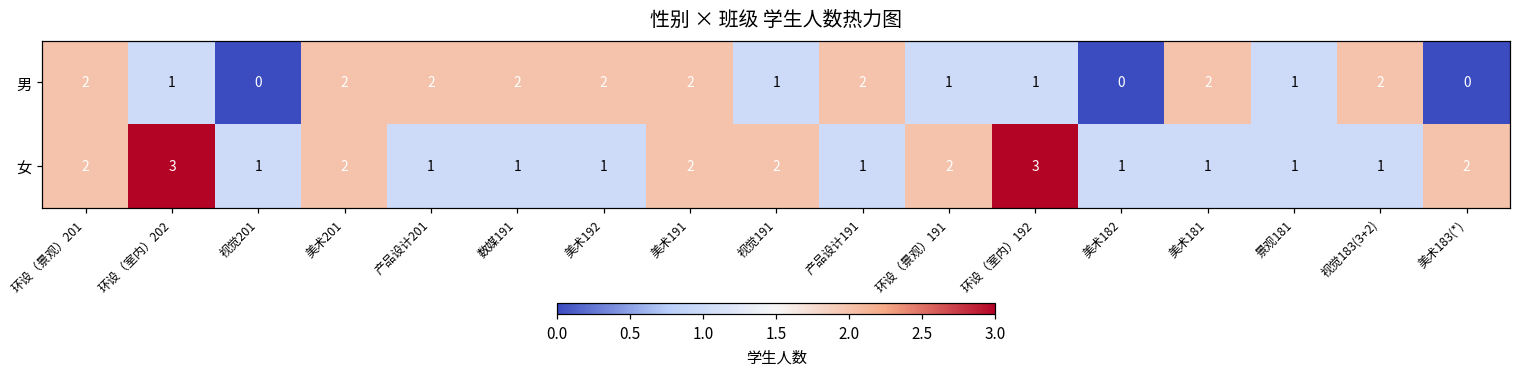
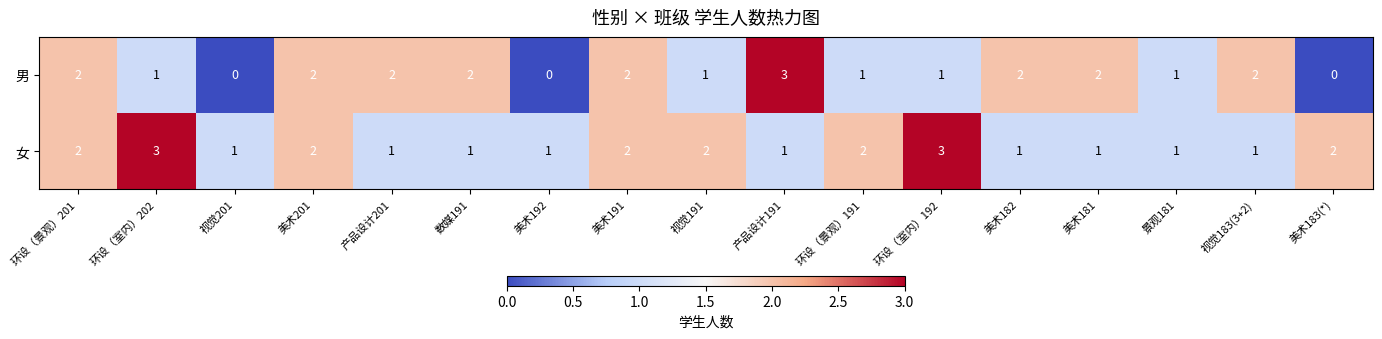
男, 美术192: 2 -> 0
男, 产品设计191: 2 -> 3
男, 美术182: 0 -> 2
